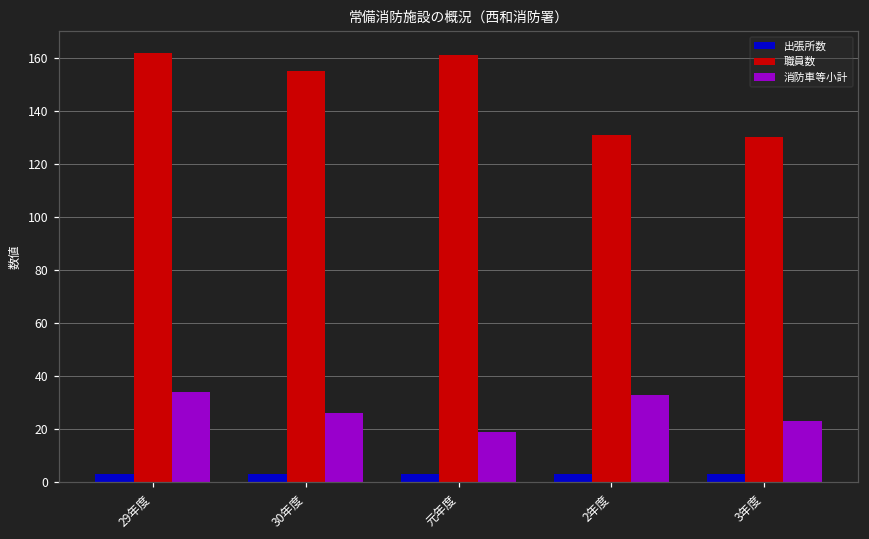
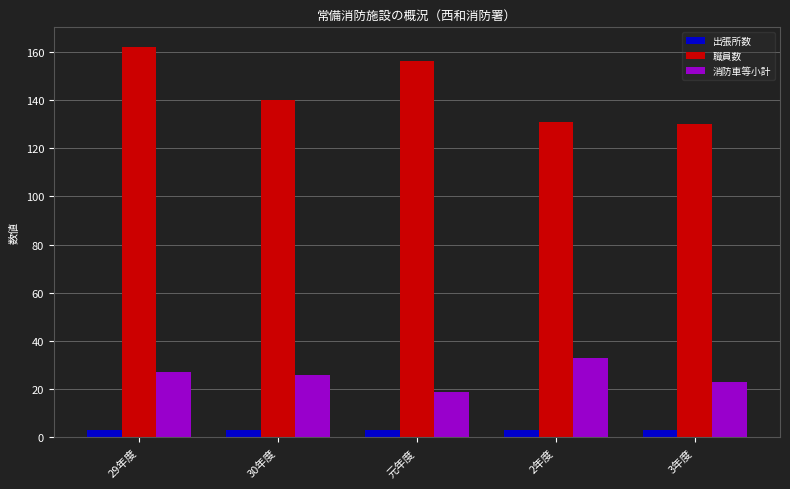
消防車等小計, 29年度: 34 -> 27
職員数, 30年度: 155 -> 140
職員数, 元年度: 161 -> 156
